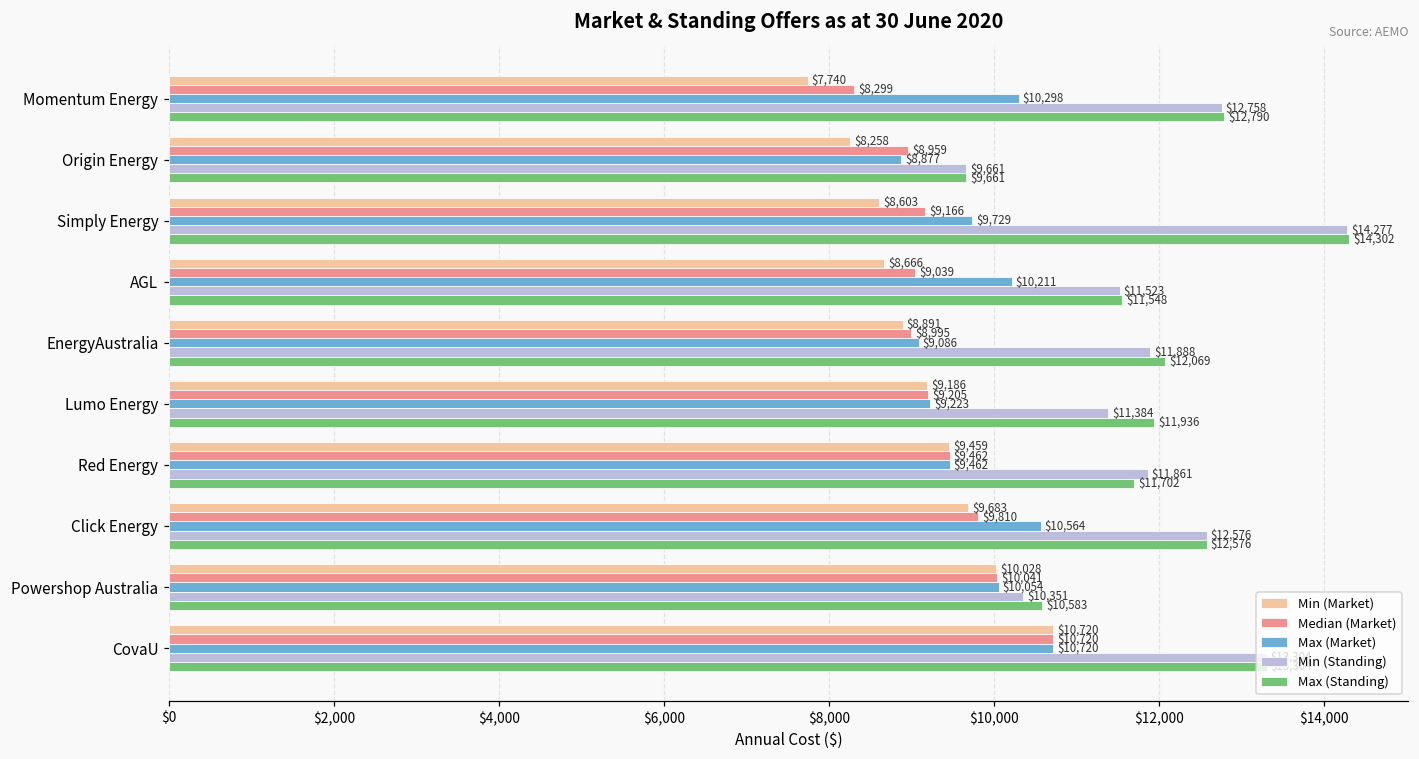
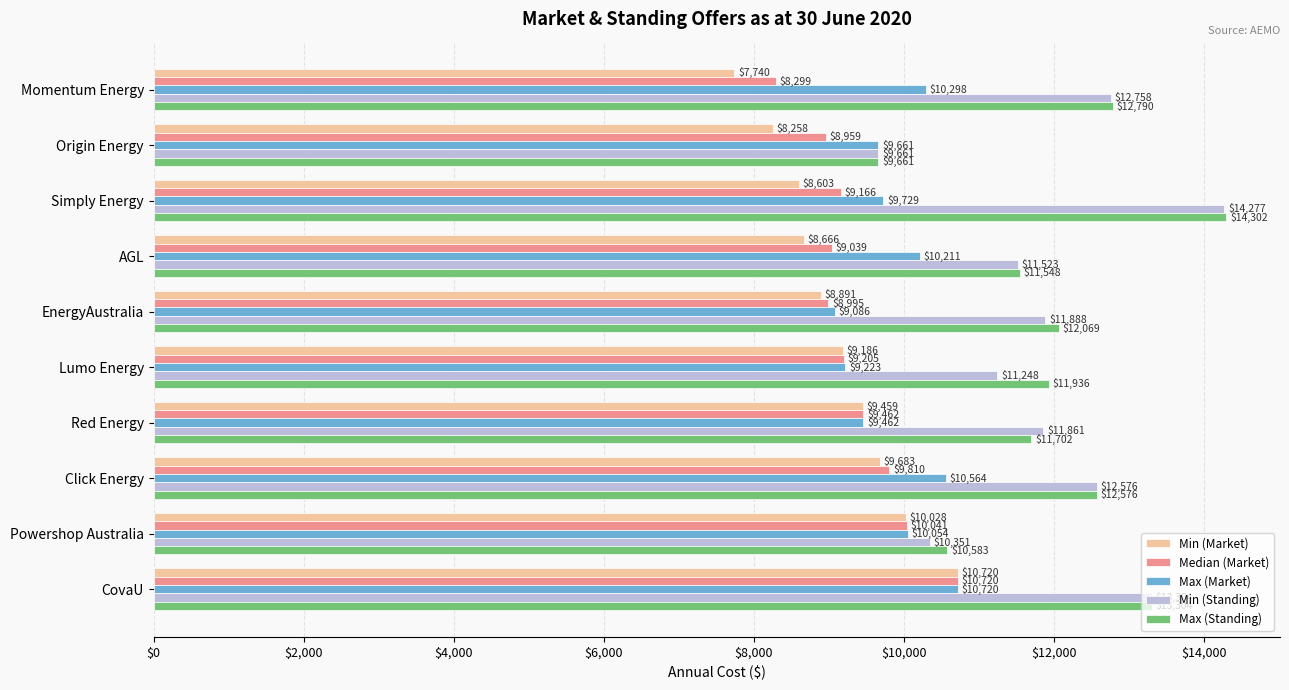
Max (Market), Origin Energy: $8,877 -> $9,661
Min (Standing), Lumo Energy: $11,384 -> $11,248
